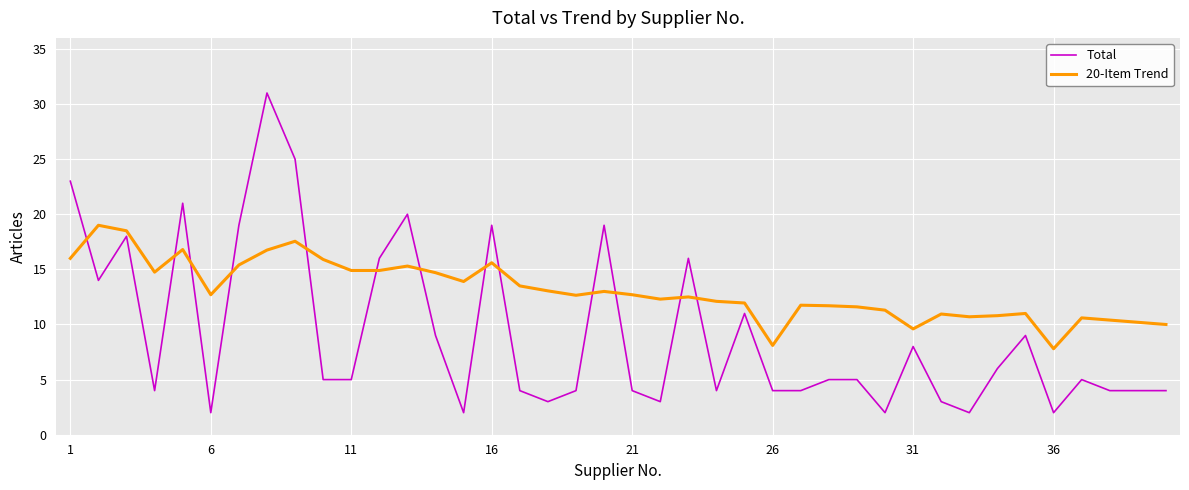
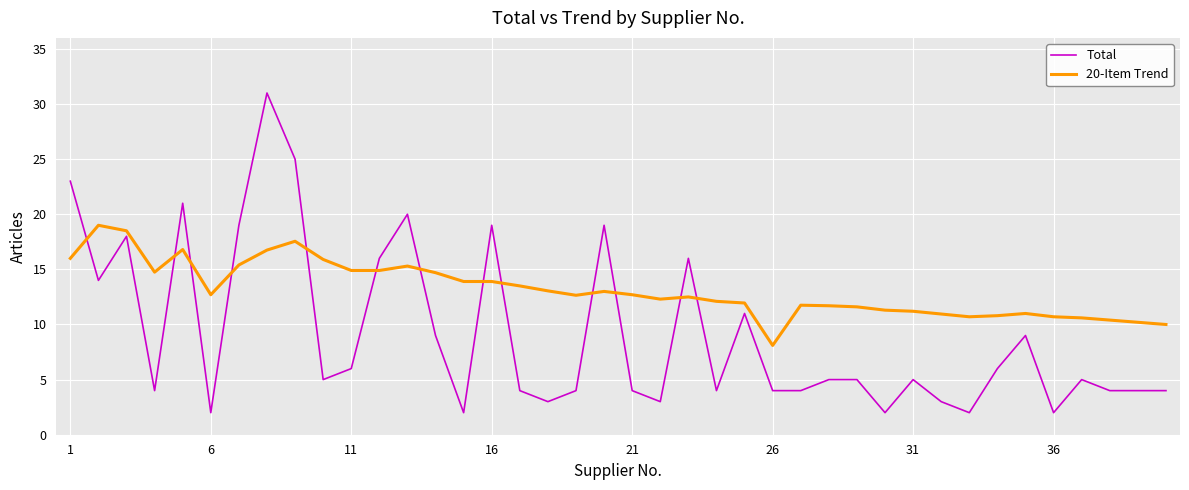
Total, 11: 5 -> 6
20-Item Trend, 16: 15.6 -> 13.9
Total, 31: 8 -> 5
20-Item Trend, 31: 9.6 -> 11.2
20-Item Trend, 36: 7.8 -> 10.7
